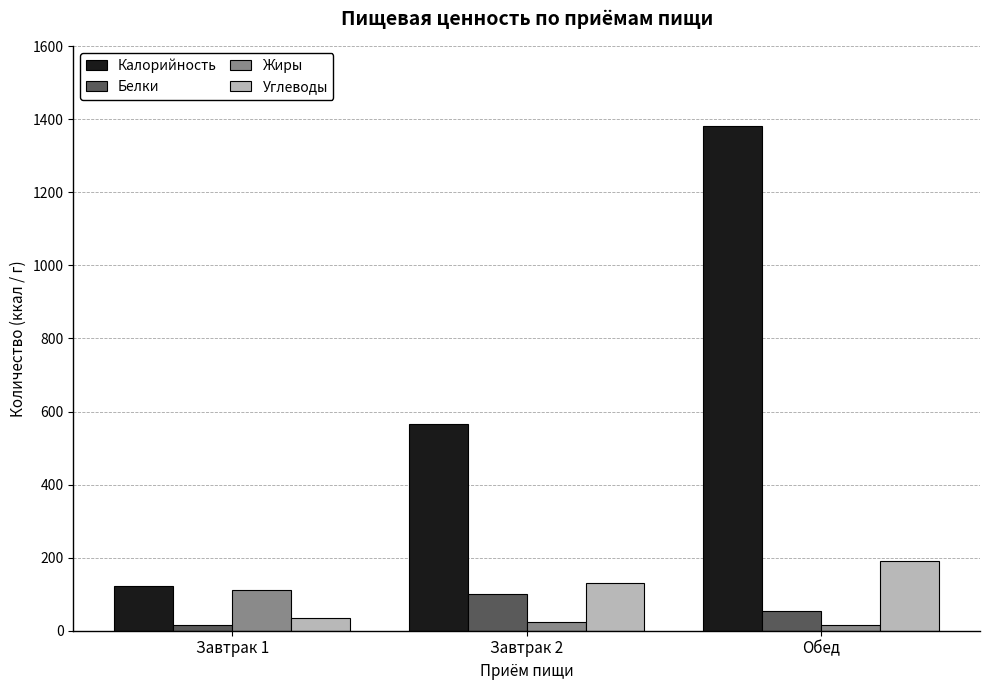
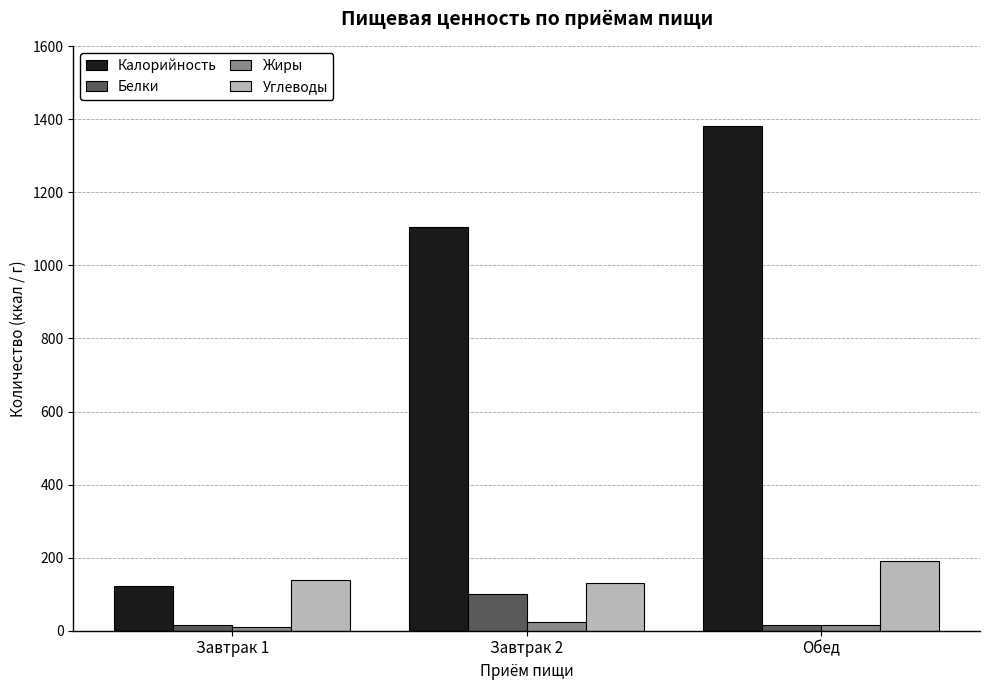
Жиры, Завтрак 1: 110 -> 10
Углеводы, Завтрак 1: 30 -> 140
Калорийность, Завтрак 2: 570 -> 1100
Белки, Обед: 50 -> 20
